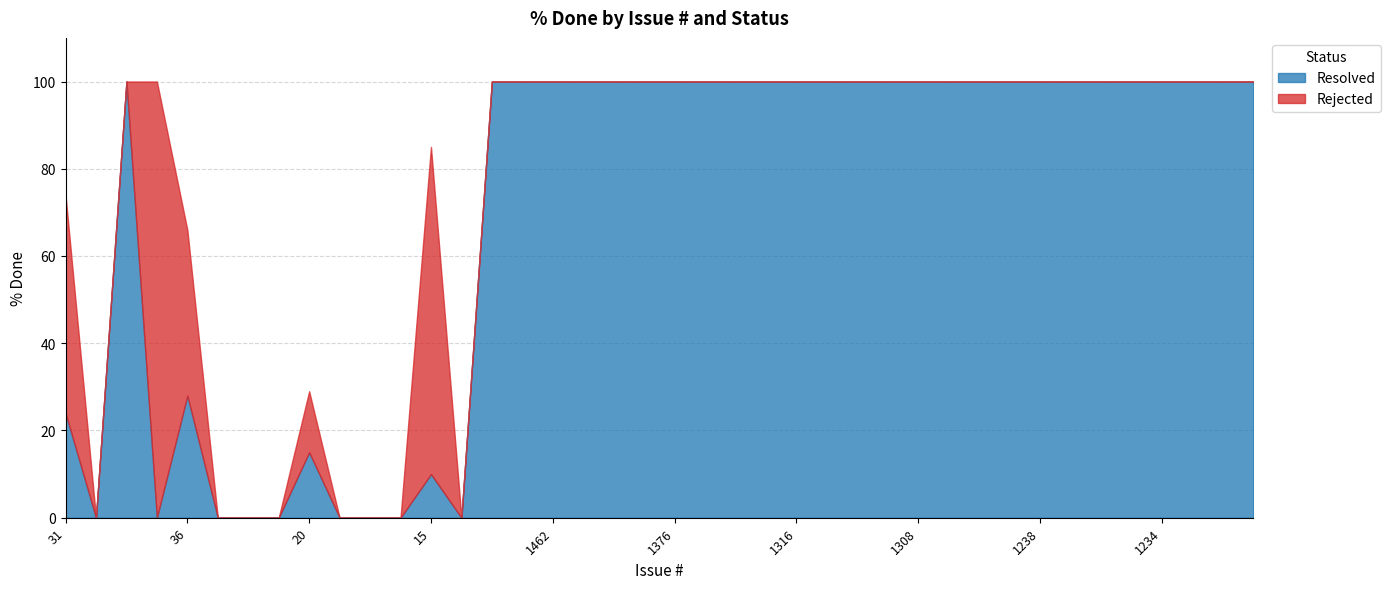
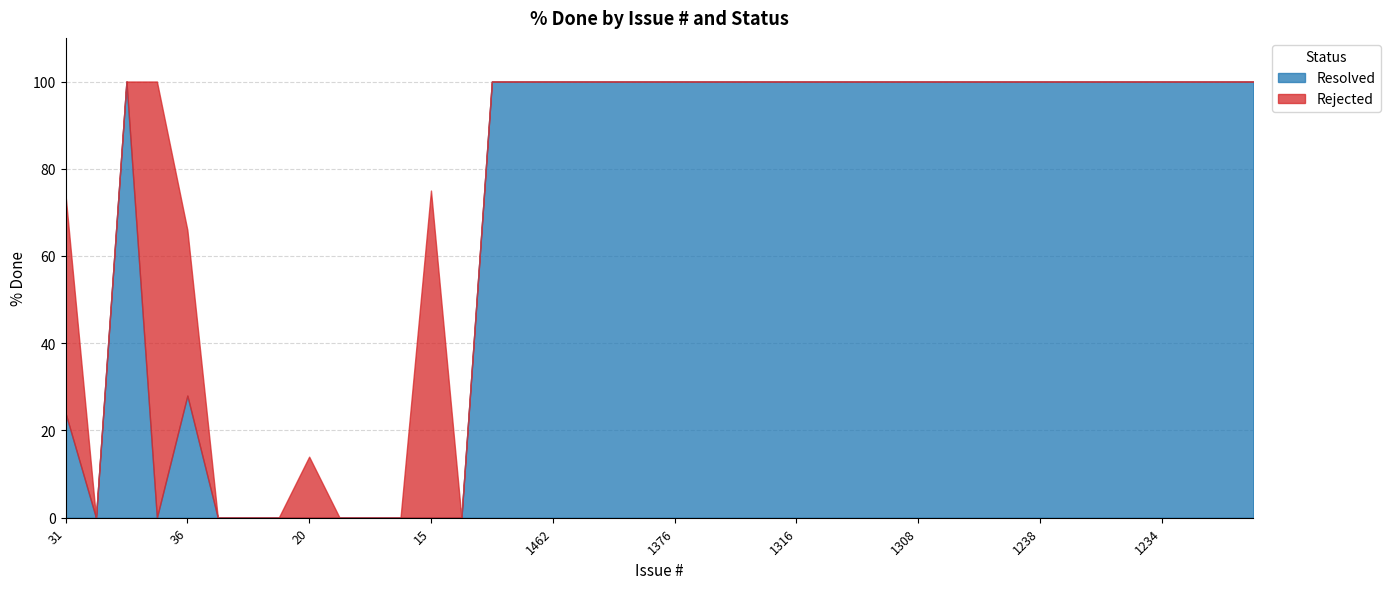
Resolved, 20: 15 -> 0
Resolved, 15: 10 -> 0
